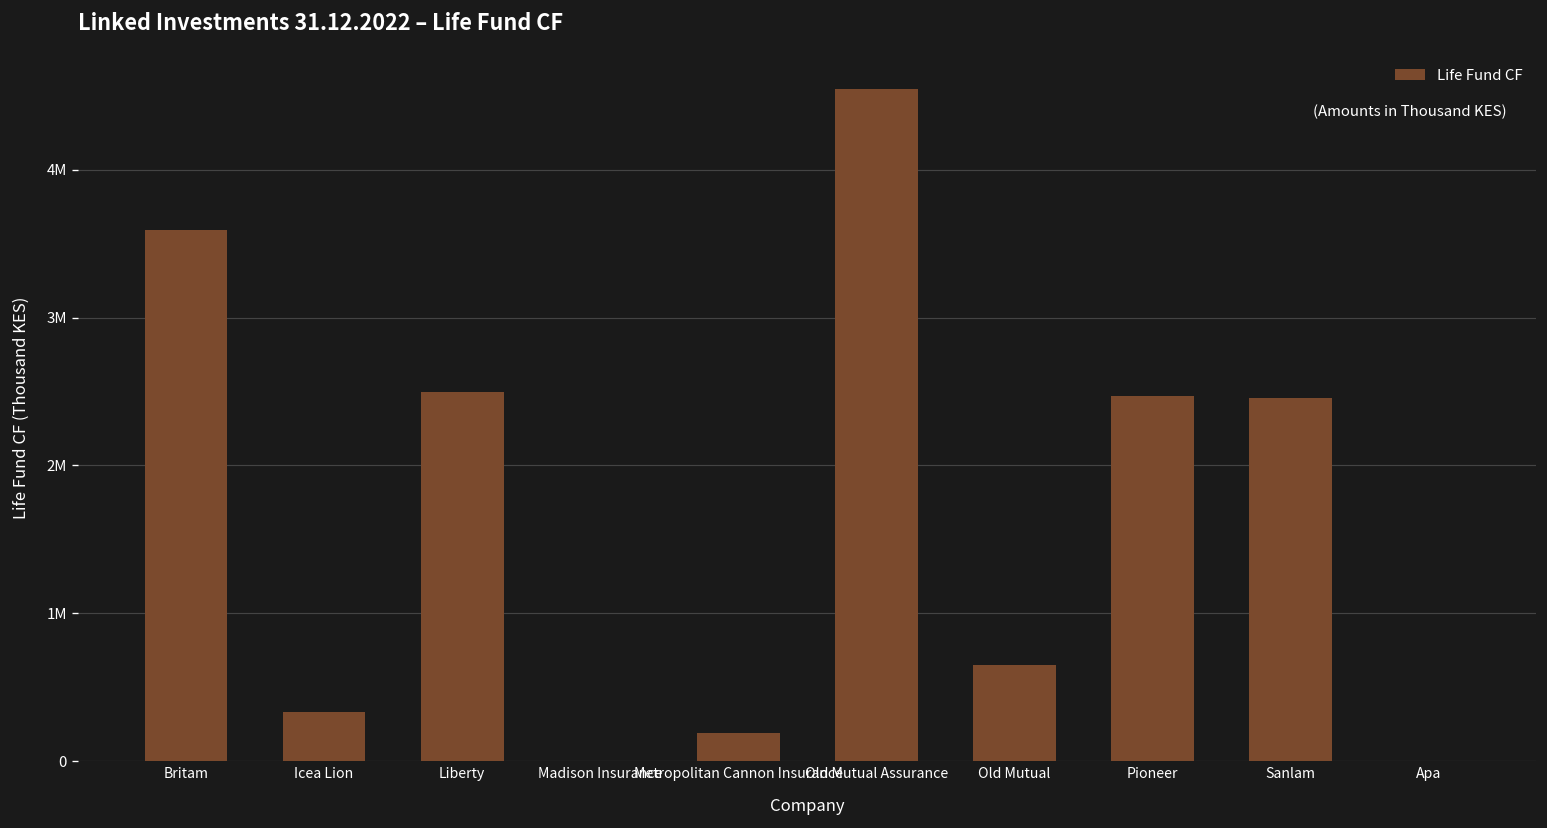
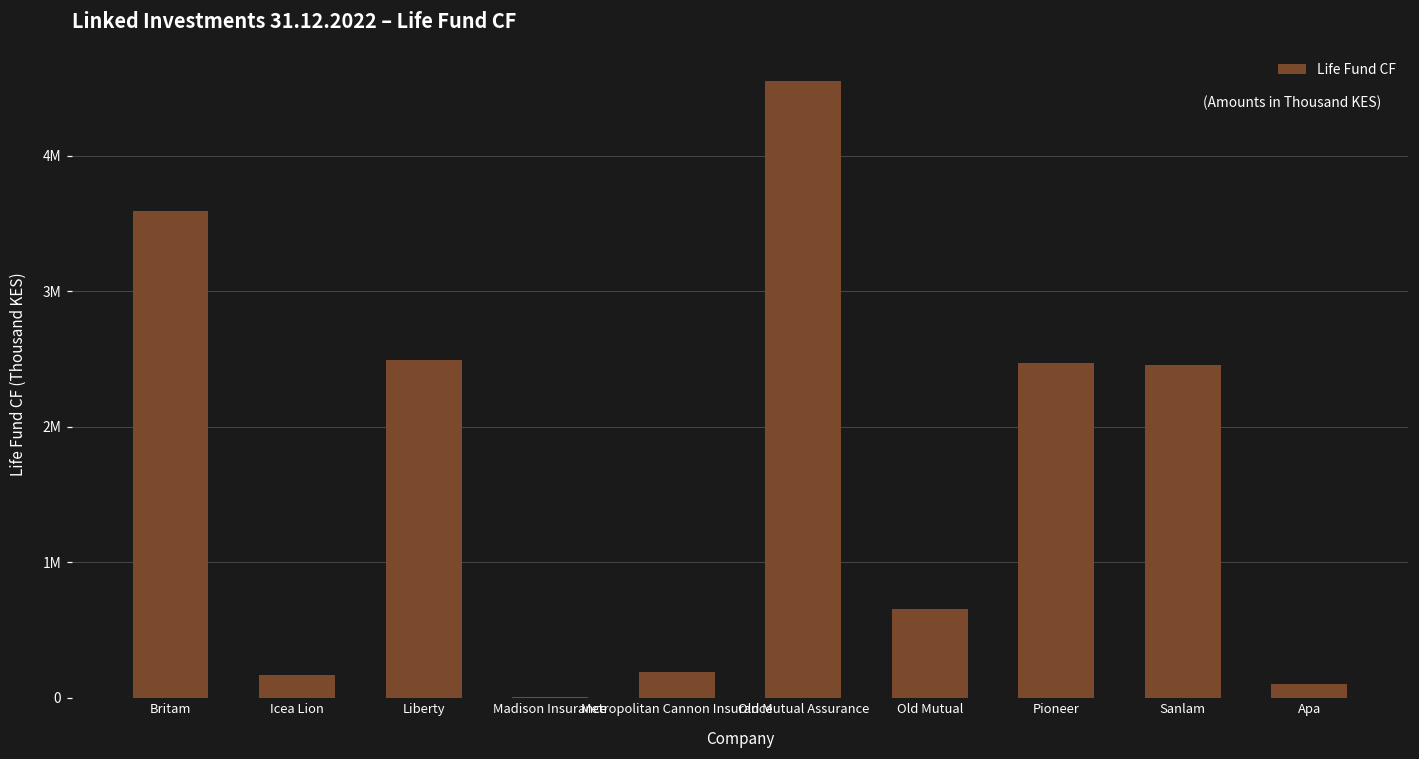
Icea Lion: 330000 -> 170000
Apa: 0 -> 100000
